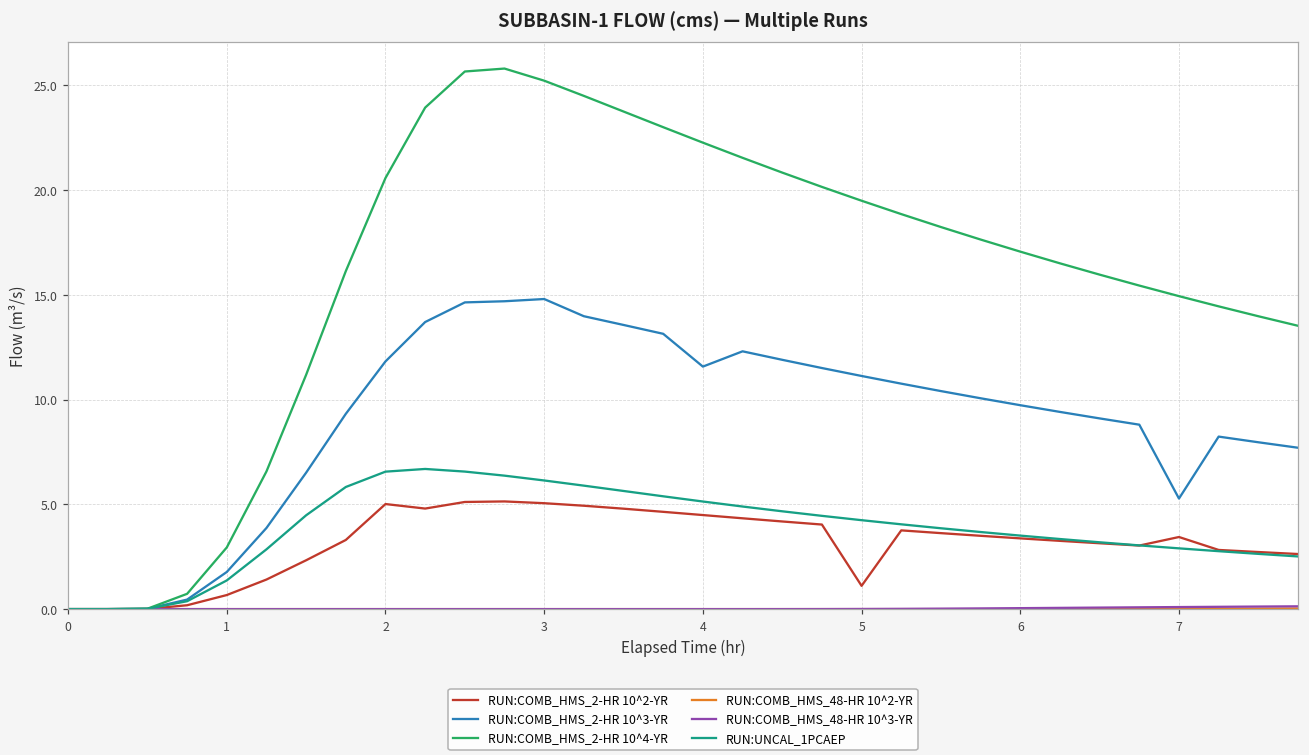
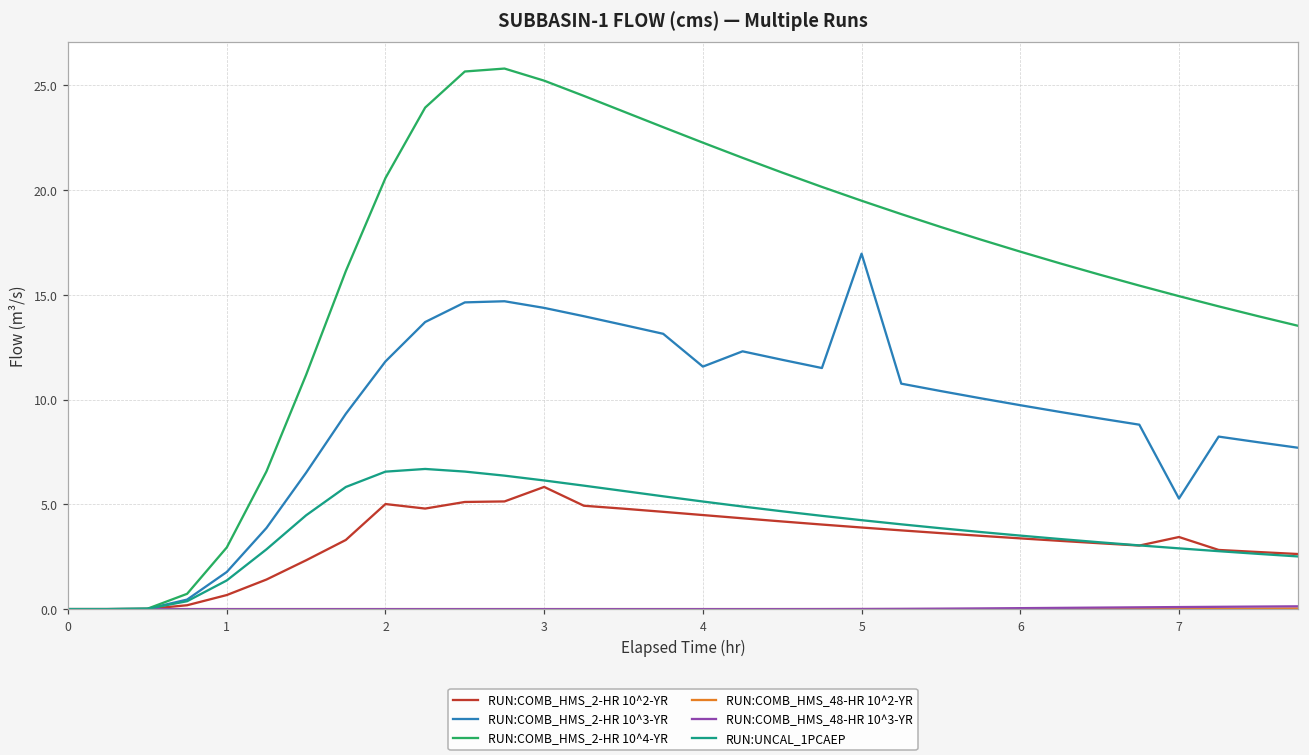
RUN:COMB_HMS_2-HR 10^2-YR, 3: 5.1 -> 5.8
RUN:COMB_HMS_2-HR 10^3-YR, 3: 14.8 -> 14.4
RUN:COMB_HMS_2-HR 10^2-YR, 5: 1.1 -> 3.9
RUN:COMB_HMS_2-HR 10^3-YR, 5: 11.1 -> 17.0
